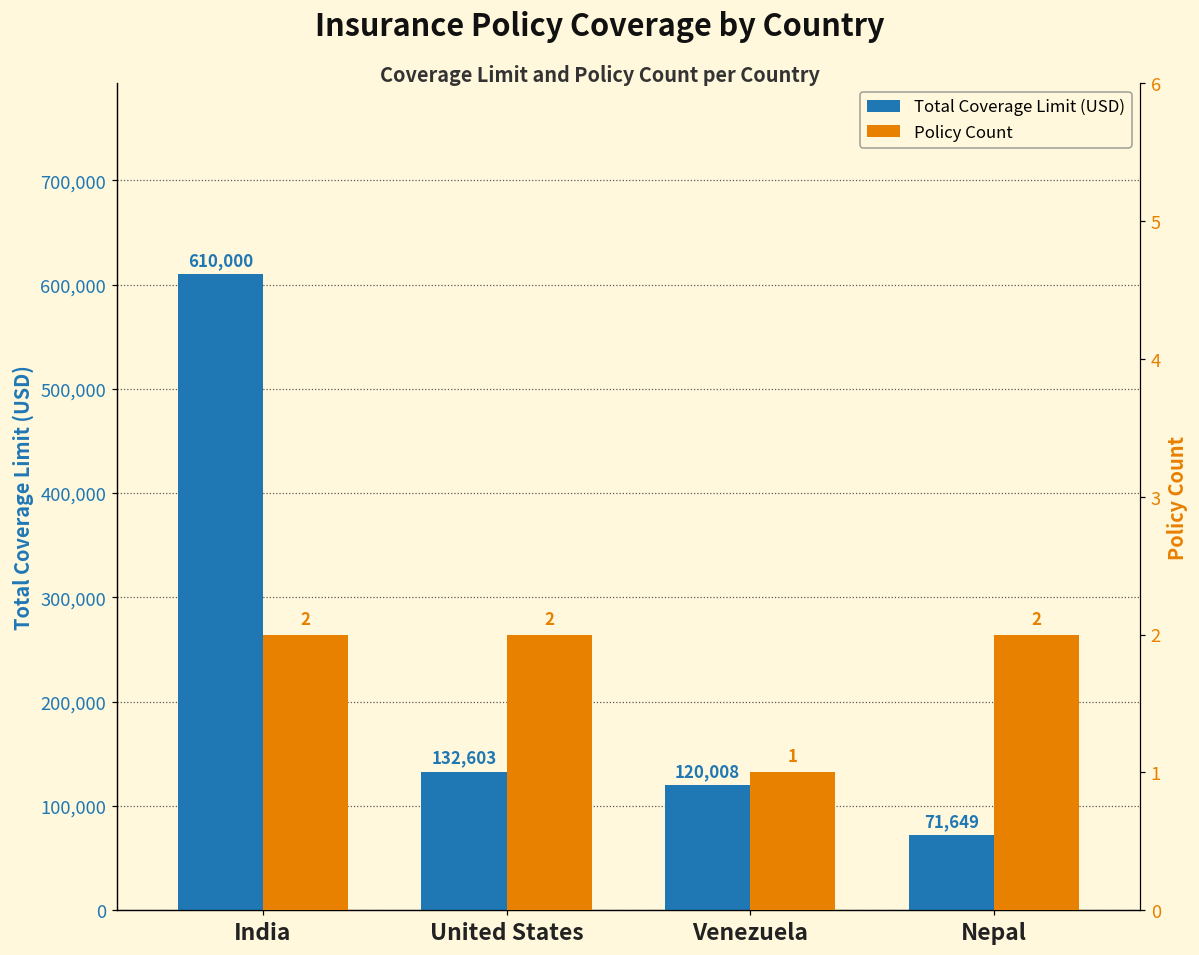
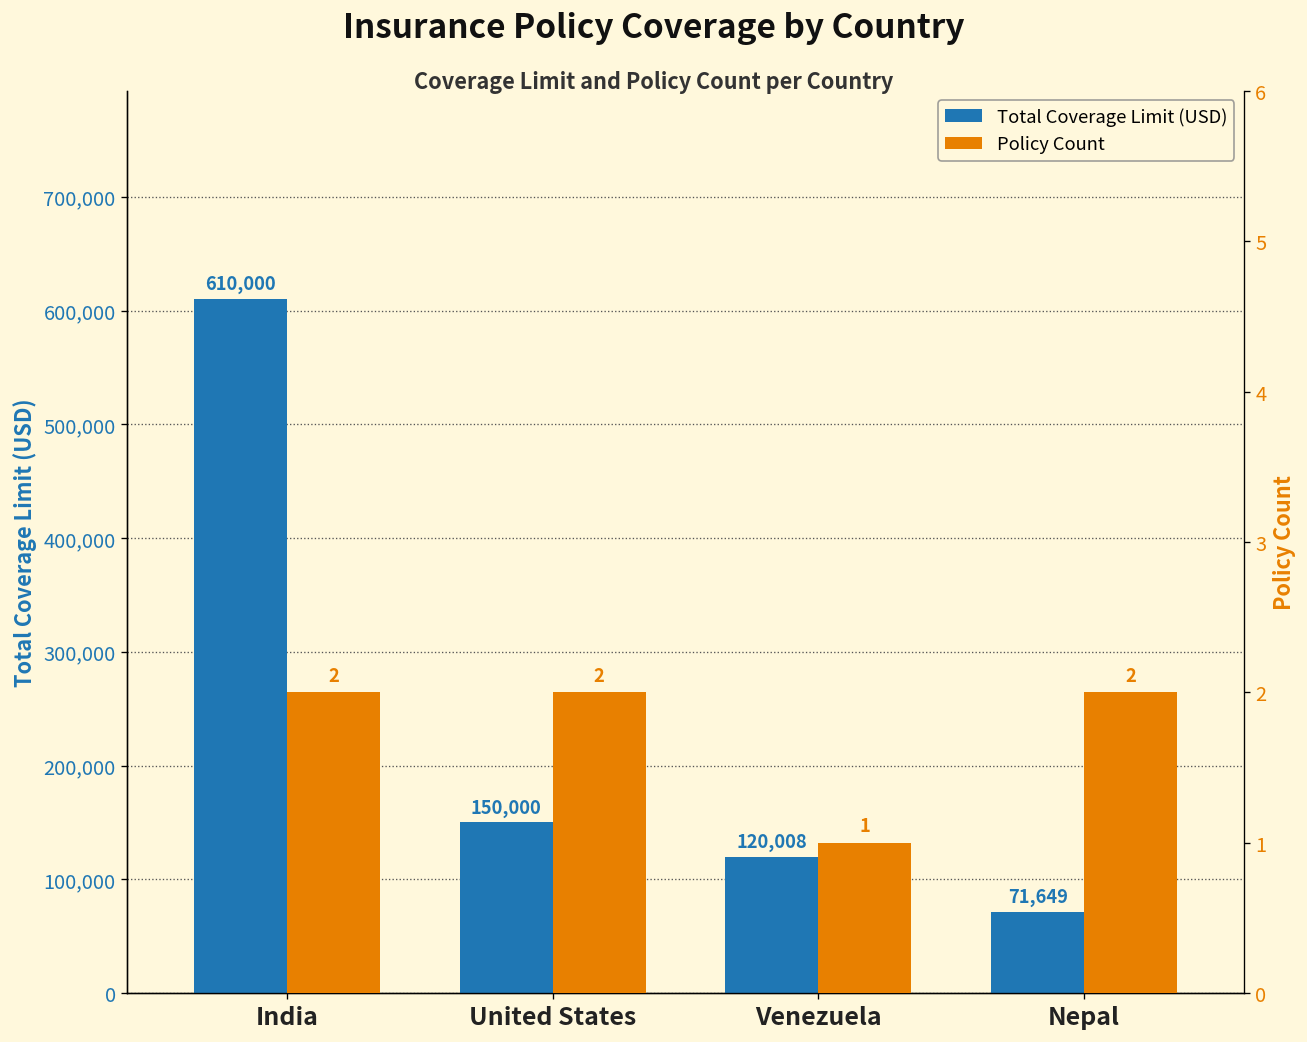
Total Coverage Limit (USD), United States: 132,603 -> 150,000
